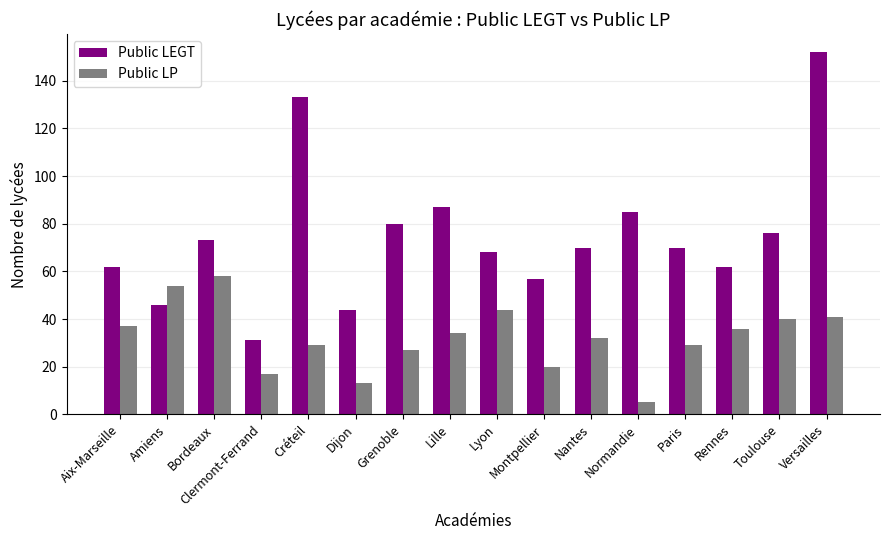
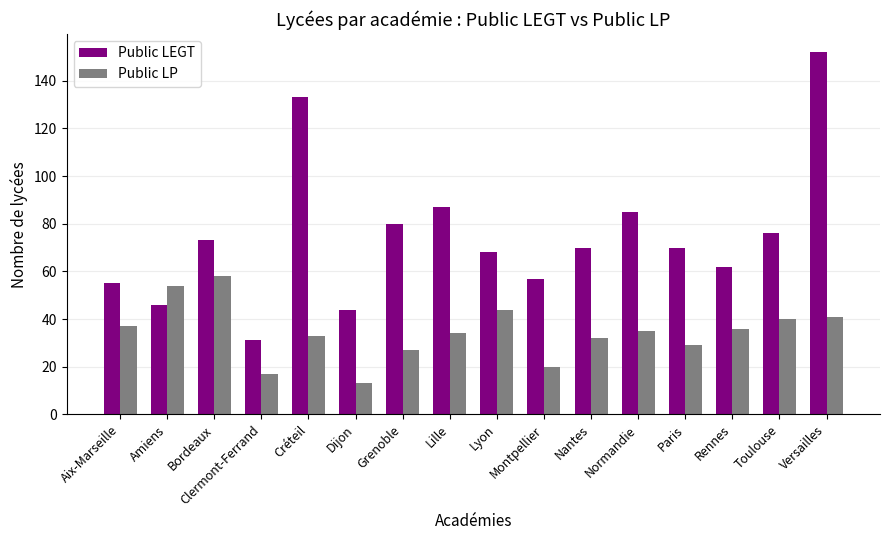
Public LEGT, Aix-Marseille: 62 -> 55
Public LP, Créteil: 29 -> 33
Public LP, Normandie: 5 -> 35
